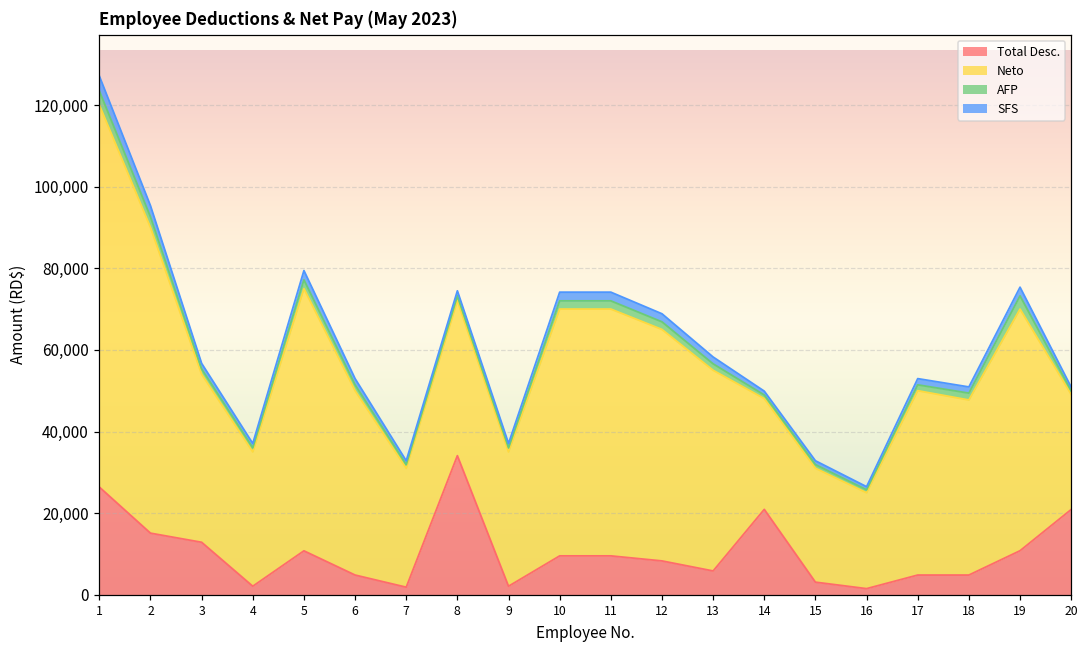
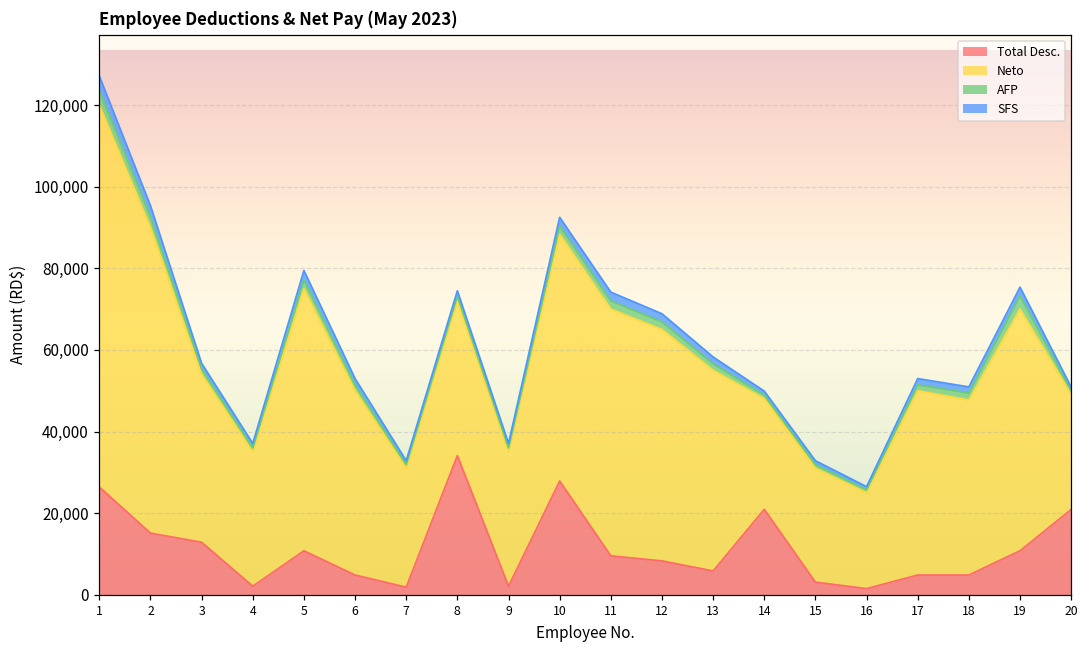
Total Desc., 10: 10,000 -> 28,000
